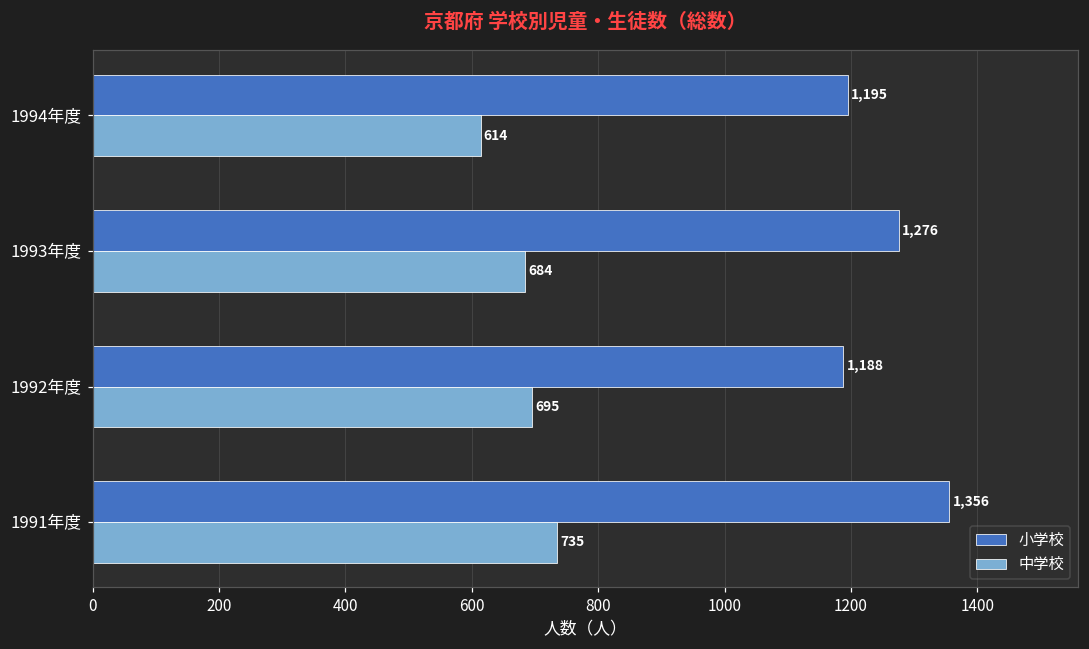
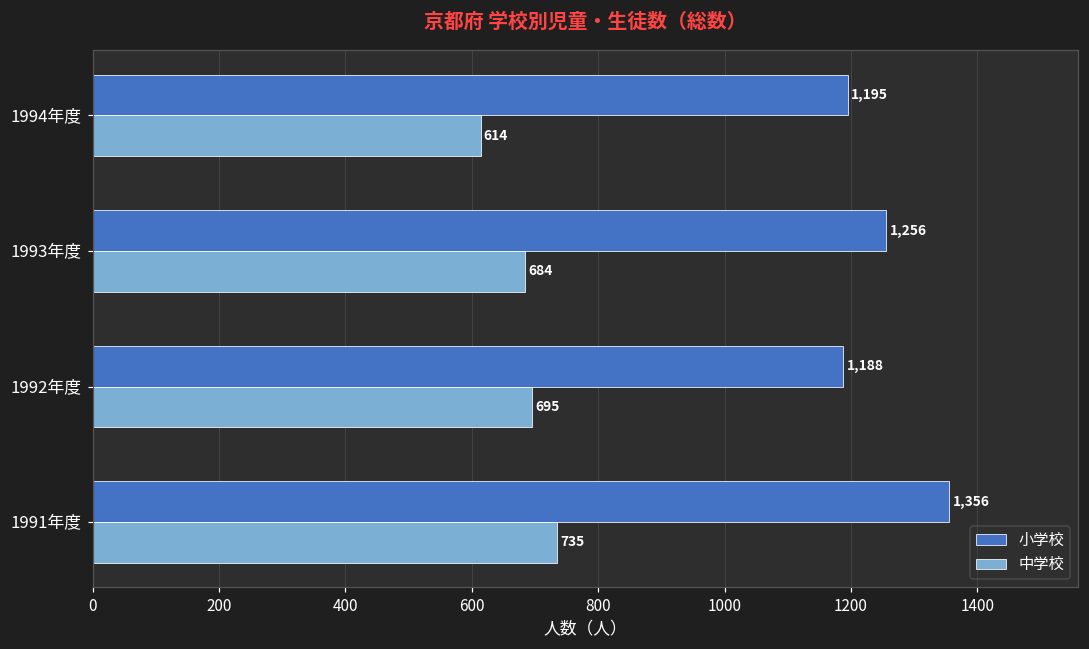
小学校, 1993年度: 1,276 -> 1,256
